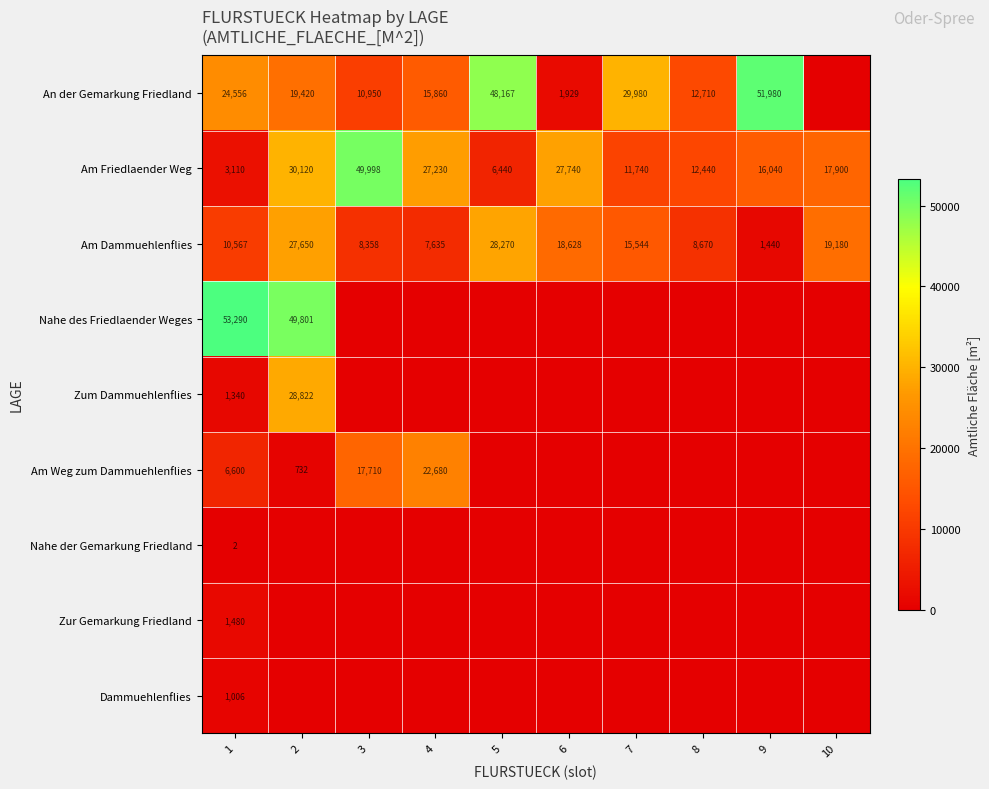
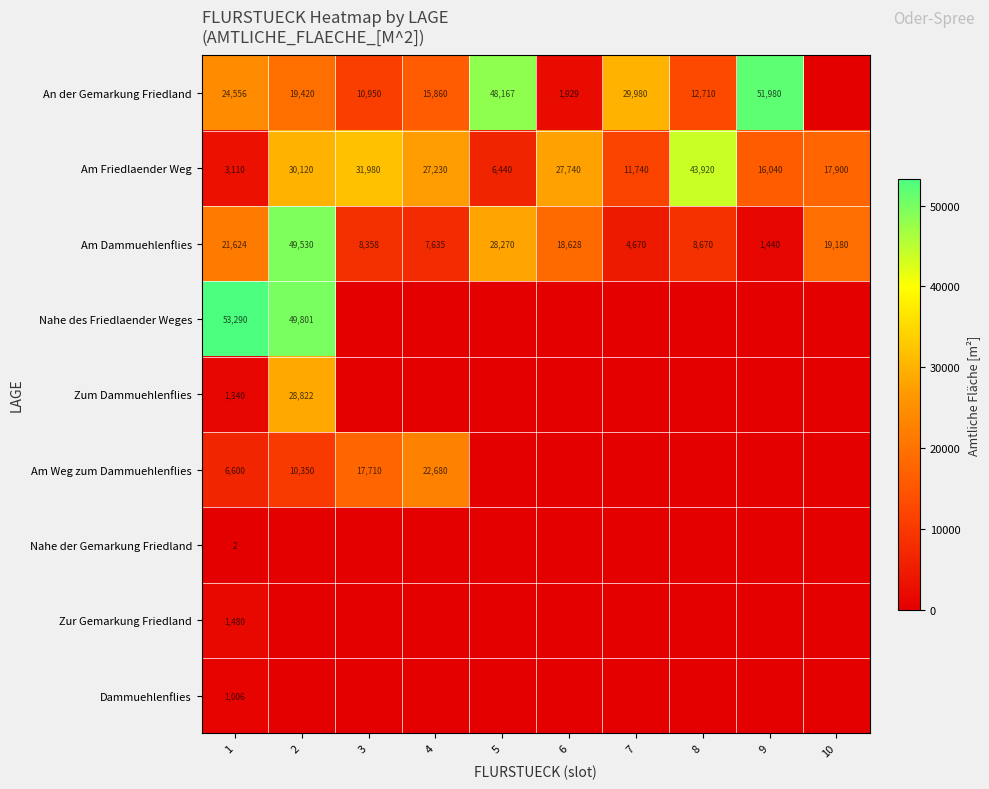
Am Friedlaender Weg, 3: 49,998 -> 31,980
Am Friedlaender Weg, 8: 12,440 -> 43,920
Am Dammuehlenflies, 1: 10,567 -> 21,624
Am Dammuehlenflies, 2: 27,650 -> 49,530
Am Dammuehlenflies, 7: 15,544 -> 4,670
Am Weg zum Dammuehlenflies, 2: 732 -> 10,350
